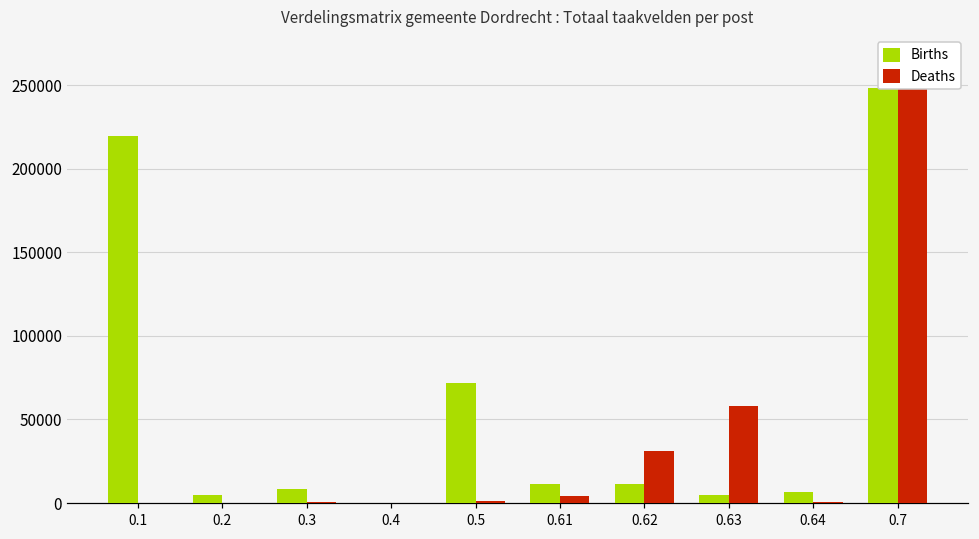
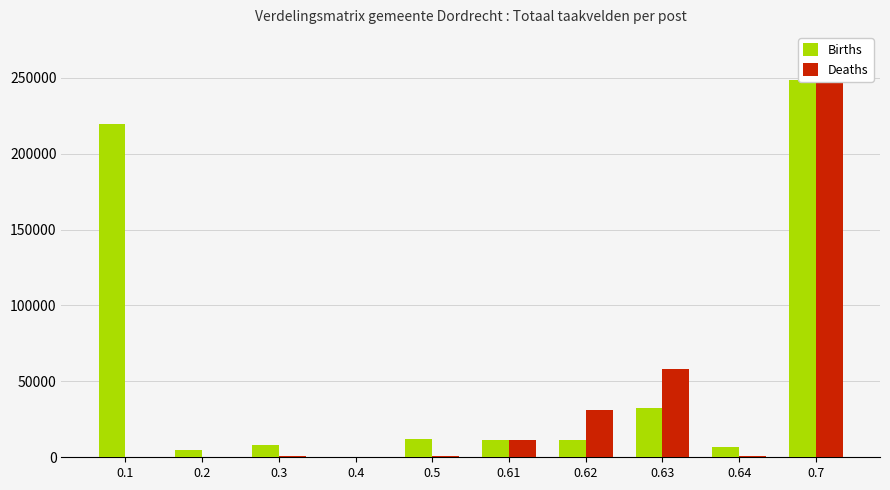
Births, 0.5: 72000 -> 12000
Deaths, 0.61: 4000 -> 11000
Births, 0.63: 5000 -> 32000
